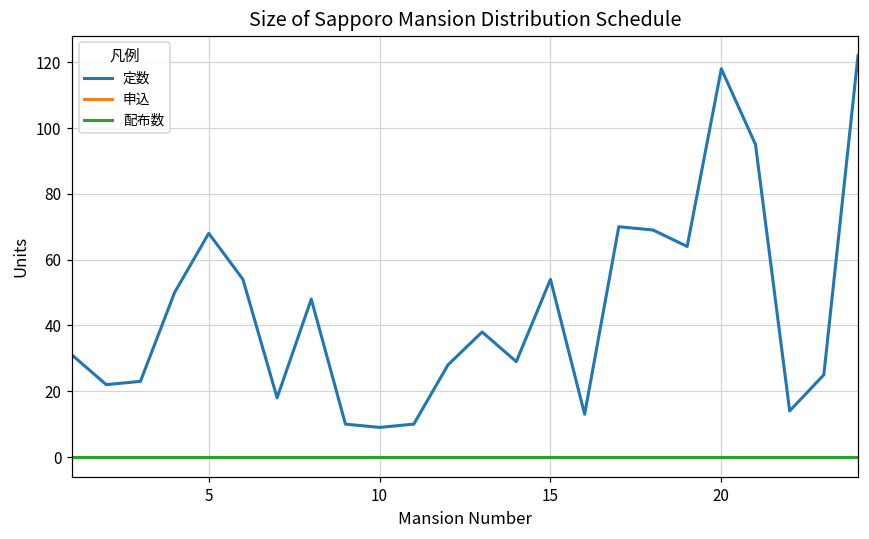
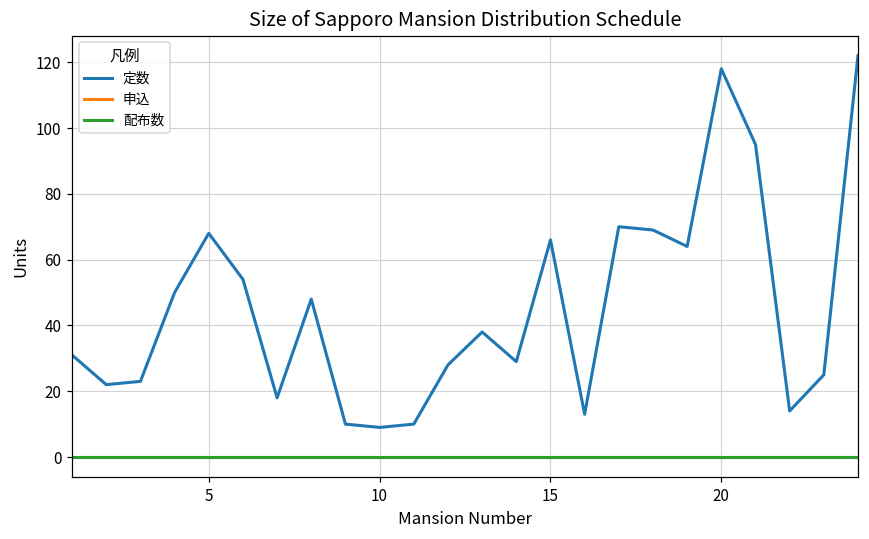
定数, 15: 54 -> 66
